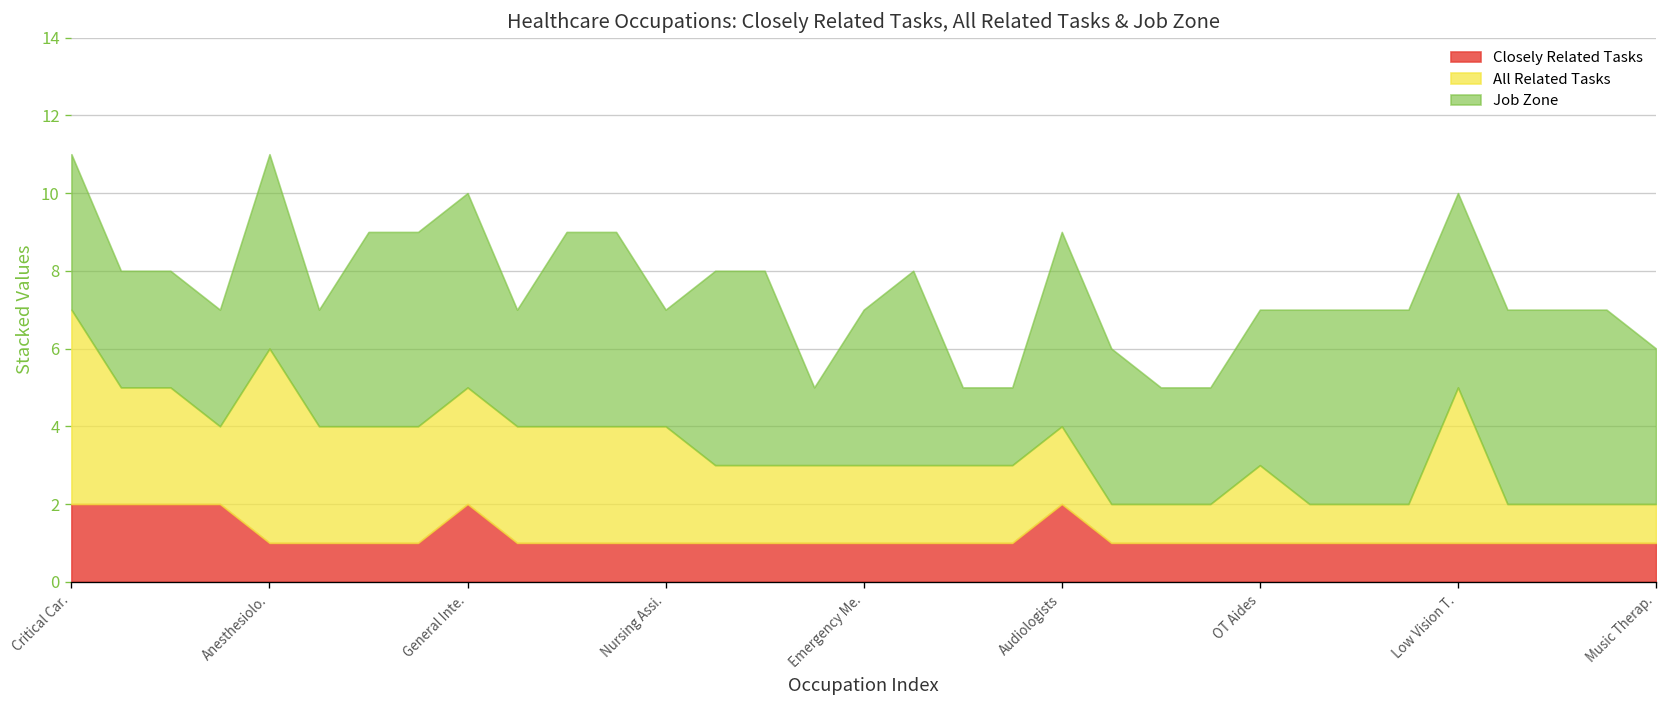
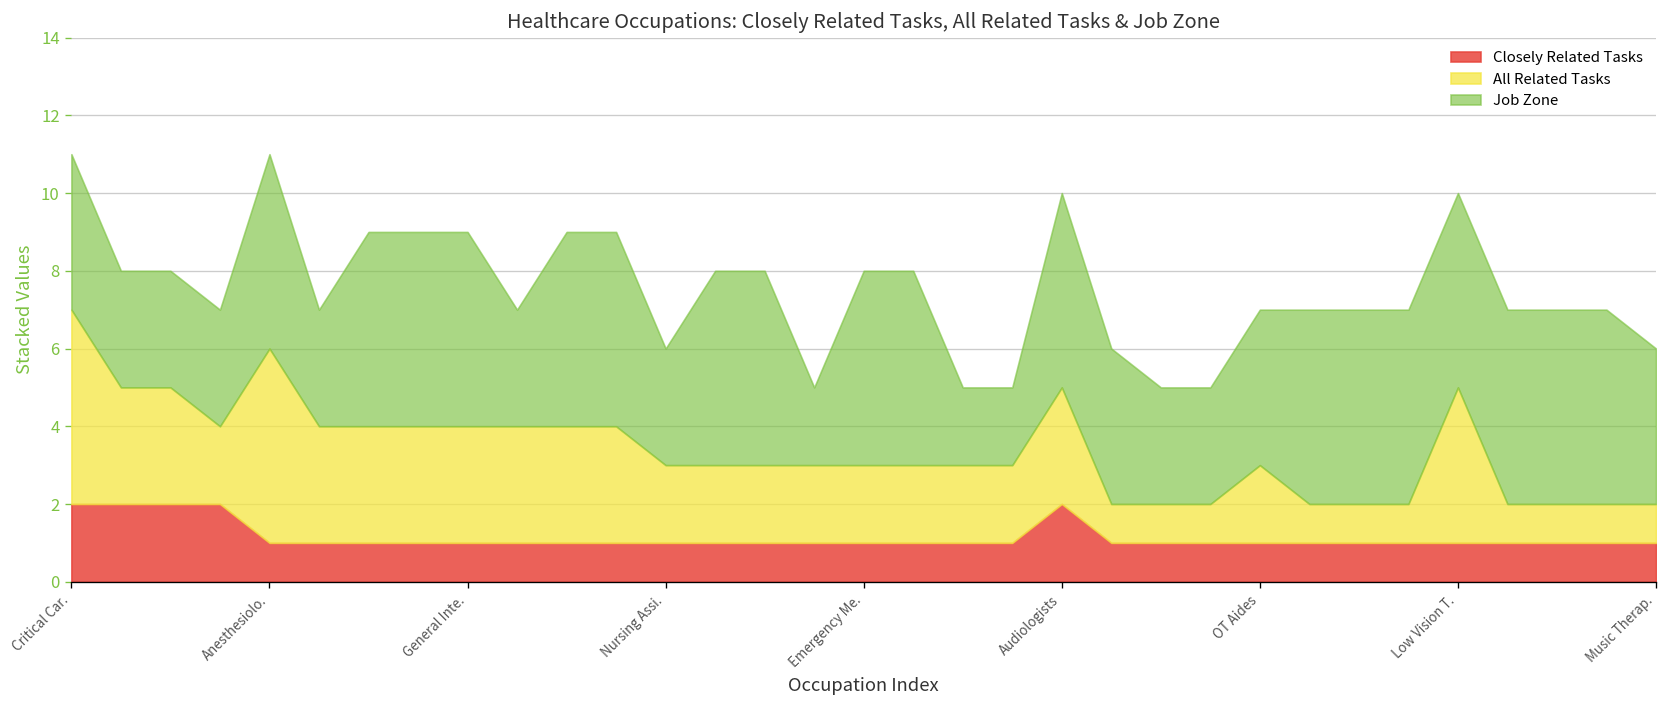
Closely Related Tasks, General Inte.: 2 -> 1
All Related Tasks, Nursing Assi.: 3 -> 2
Job Zone, Emergency Me.: 4 -> 5
All Related Tasks, Audiologists: 2 -> 3
